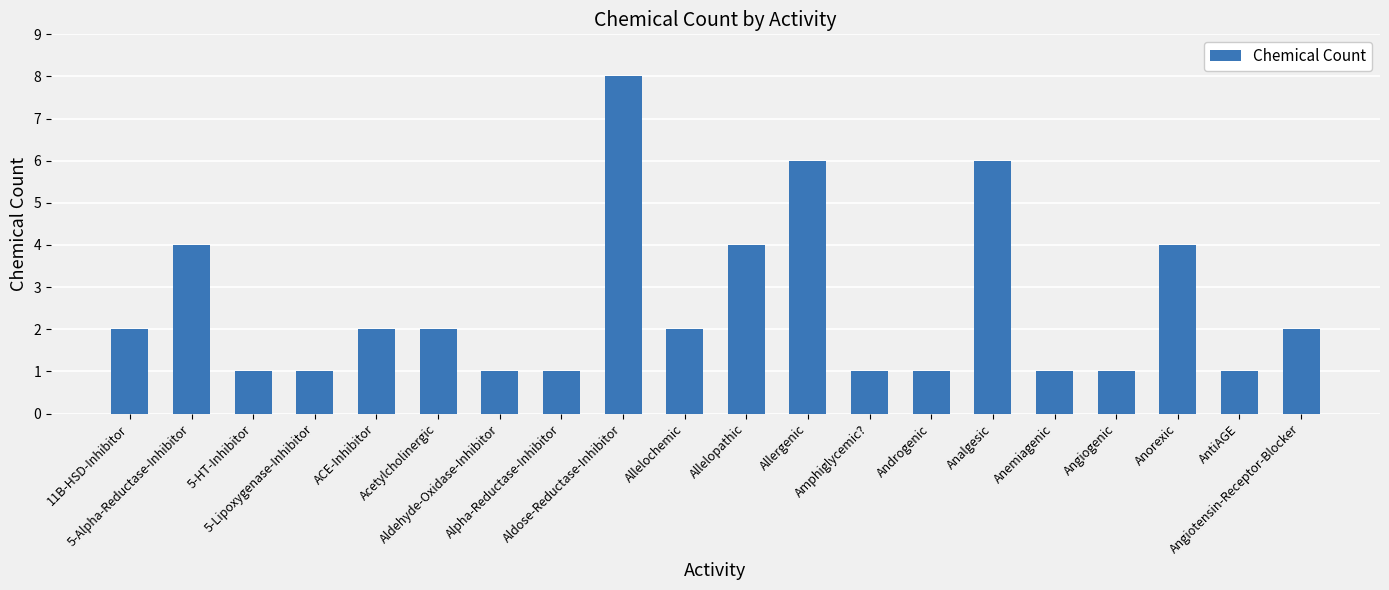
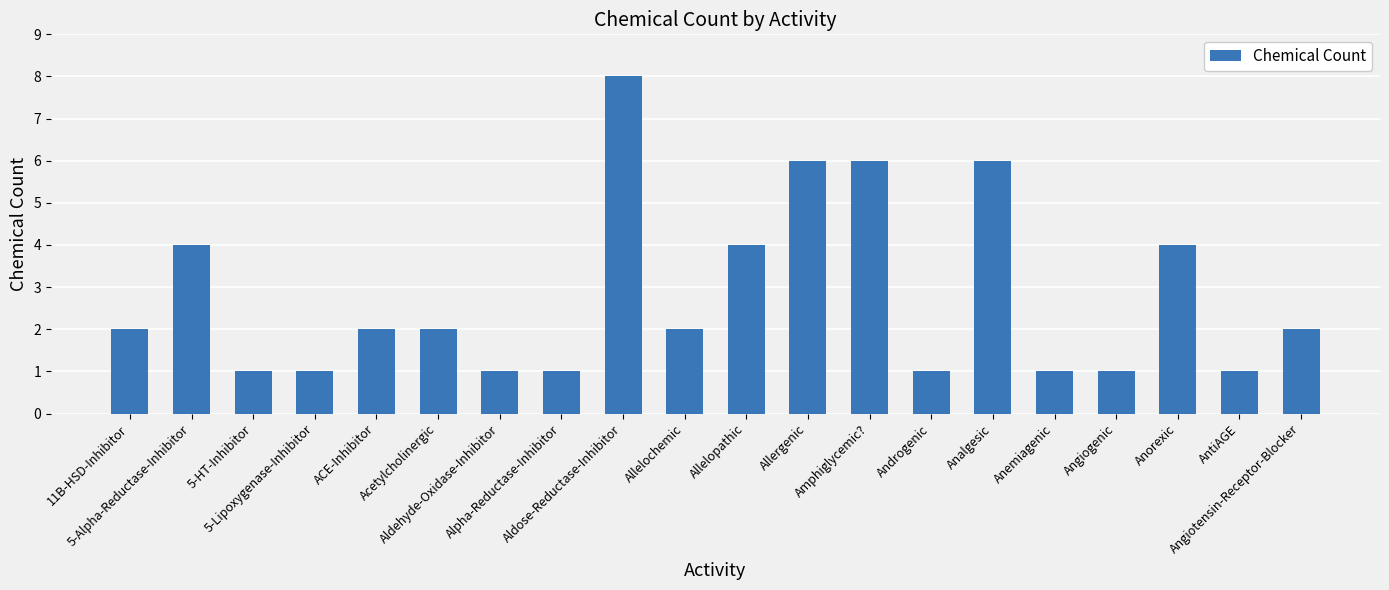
Amphiglycemic?: 1 -> 6
